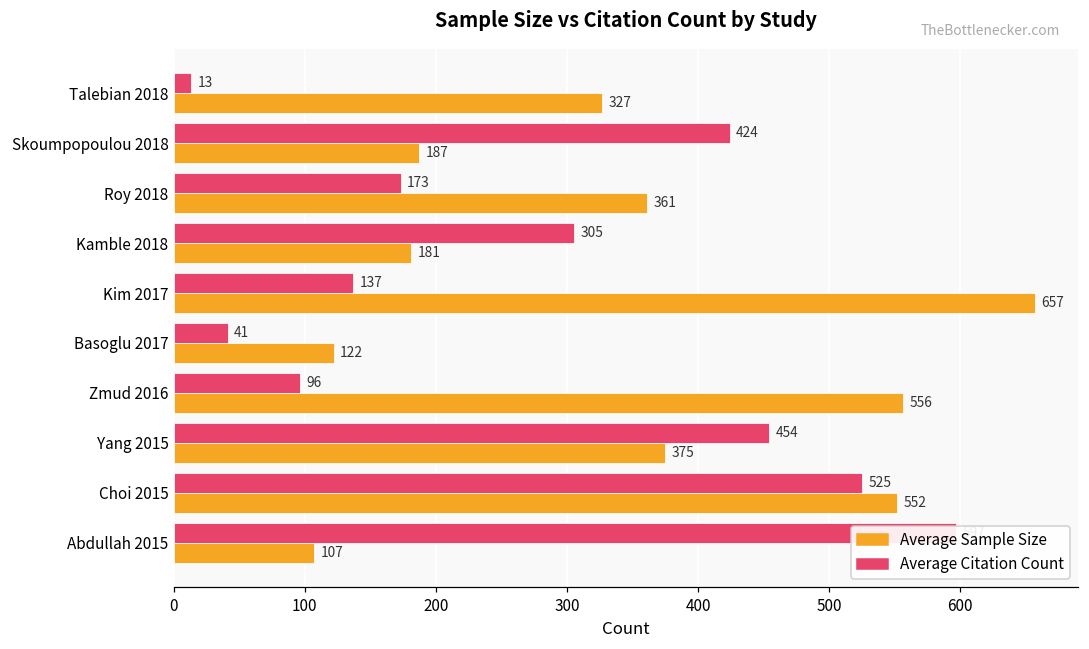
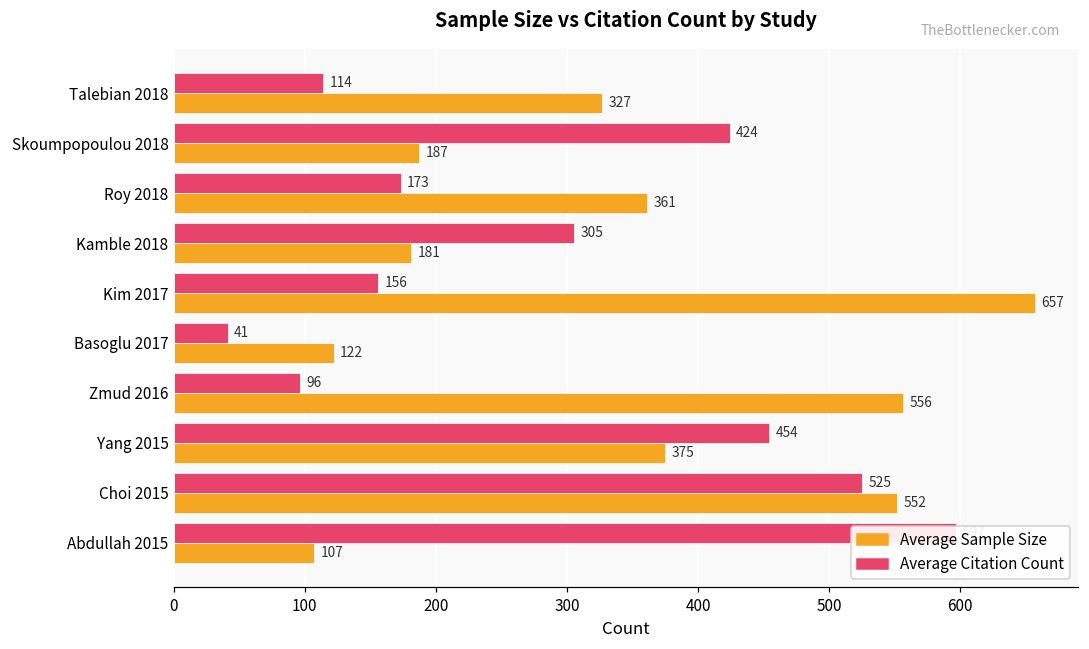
Average Citation Count, Talebian 2018: 13 -> 114
Average Citation Count, Kim 2017: 137 -> 156
